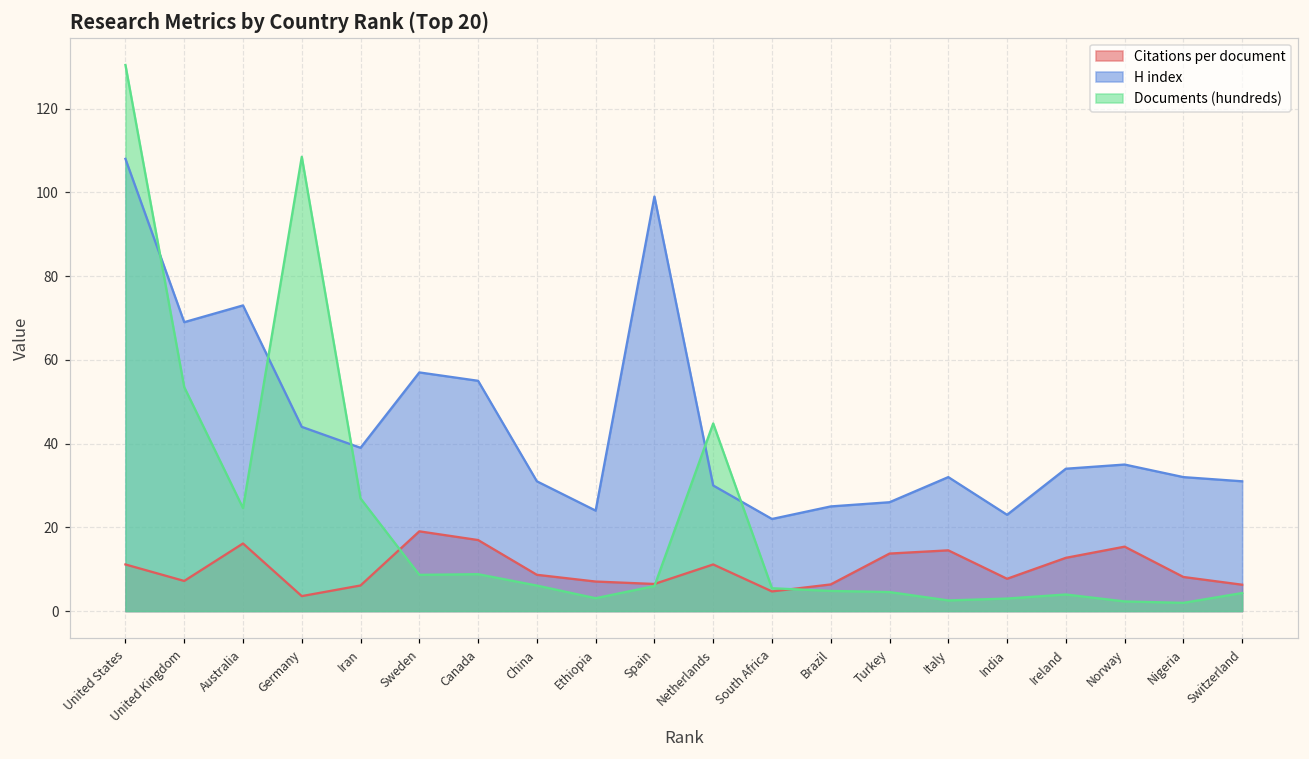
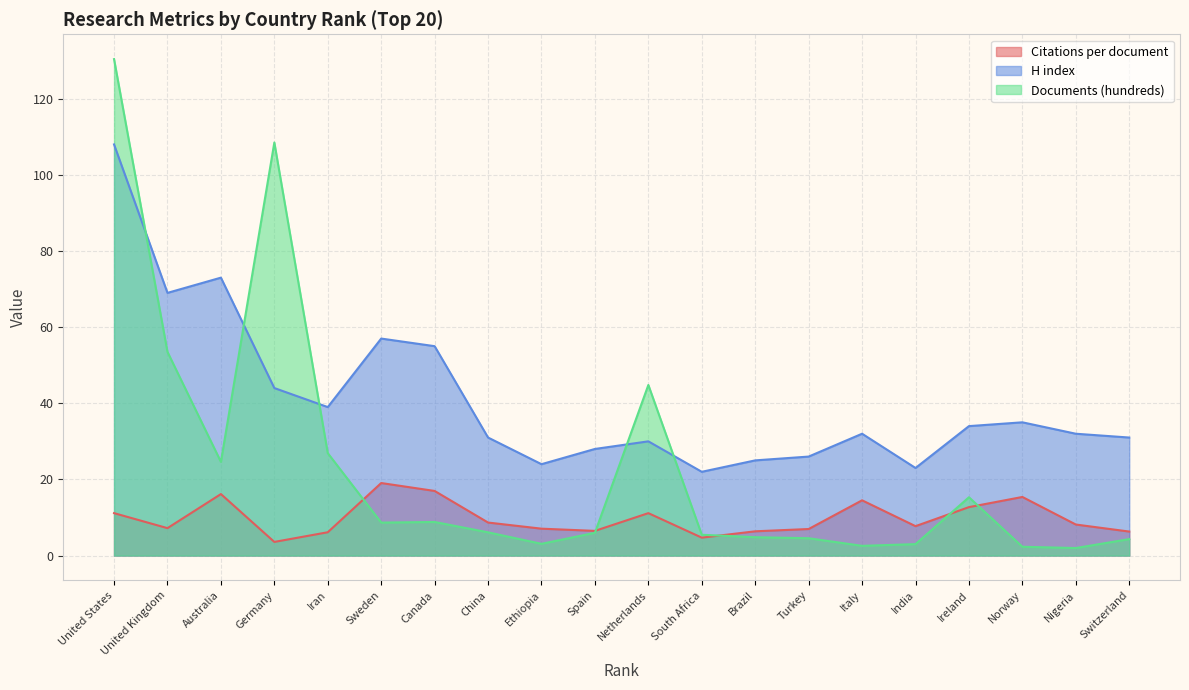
H index, Spain: 99 -> 28
Citations per document, Turkey: 14 -> 7
Documents (hundreds), Ireland: 4 -> 15
